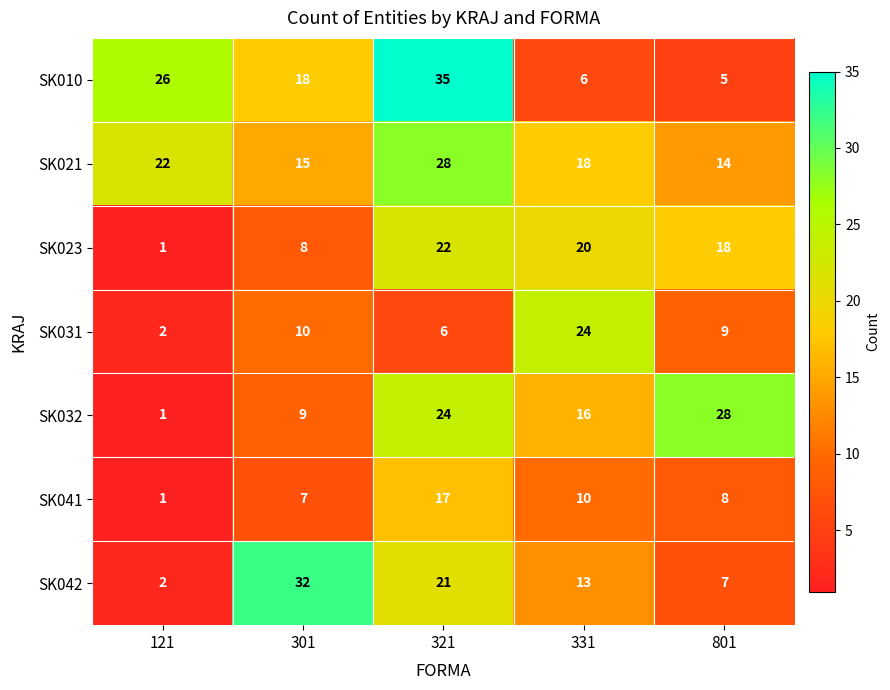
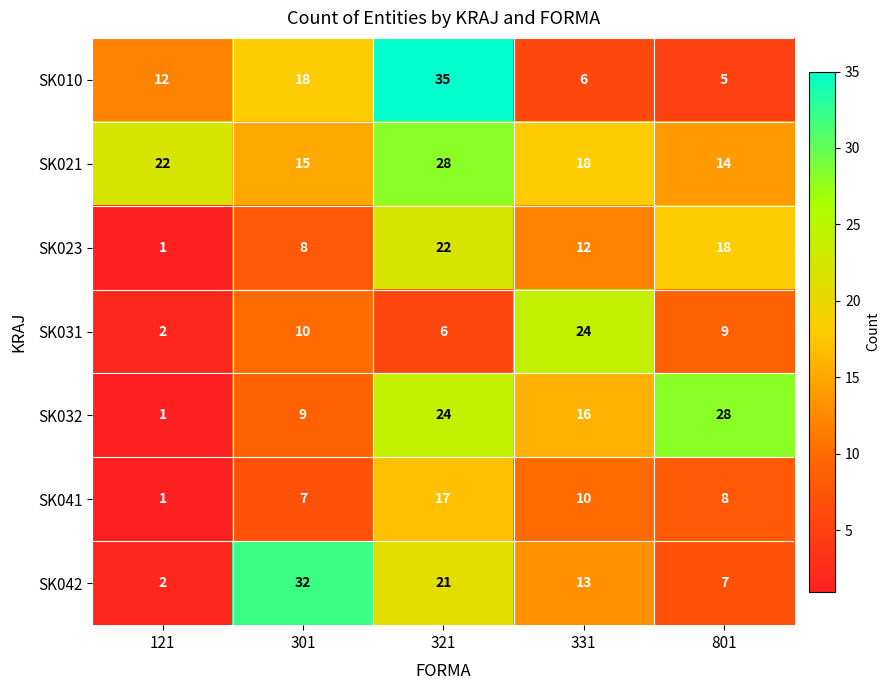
SK010, 121: 26 -> 12
SK023, 331: 20 -> 12
